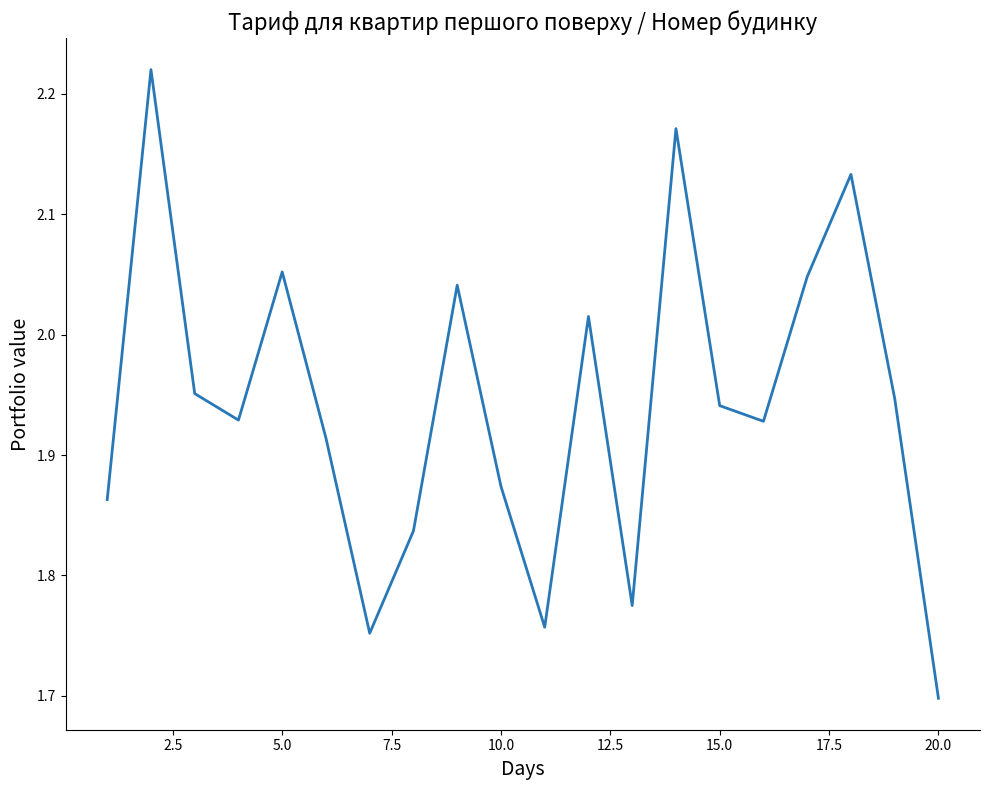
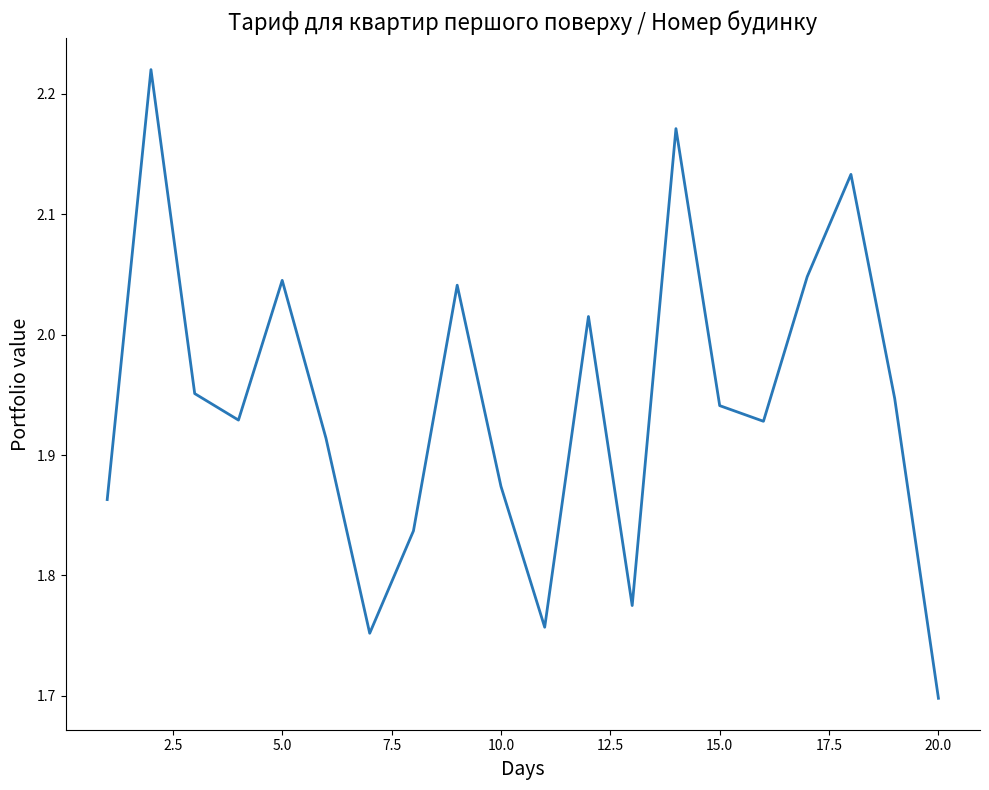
5.0: 2.052 -> 2.045
